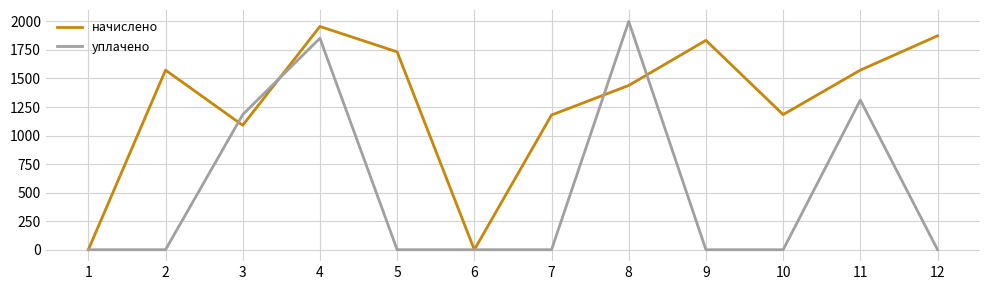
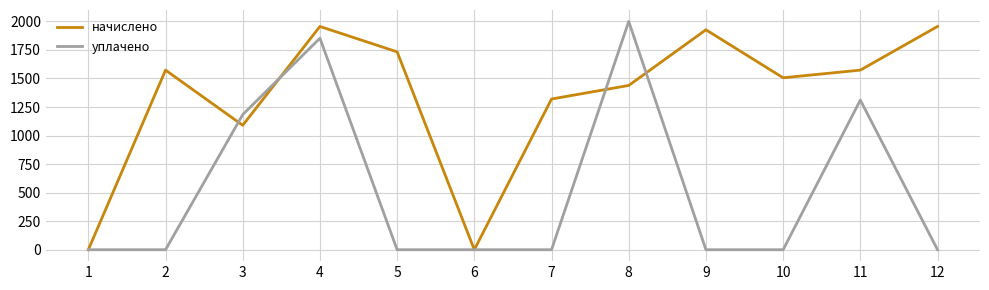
начислено, 7: 1180 -> 1320
начислено, 9: 1830 -> 1930
начислено, 10: 1180 -> 1510
начислено, 12: 1870 -> 1960
